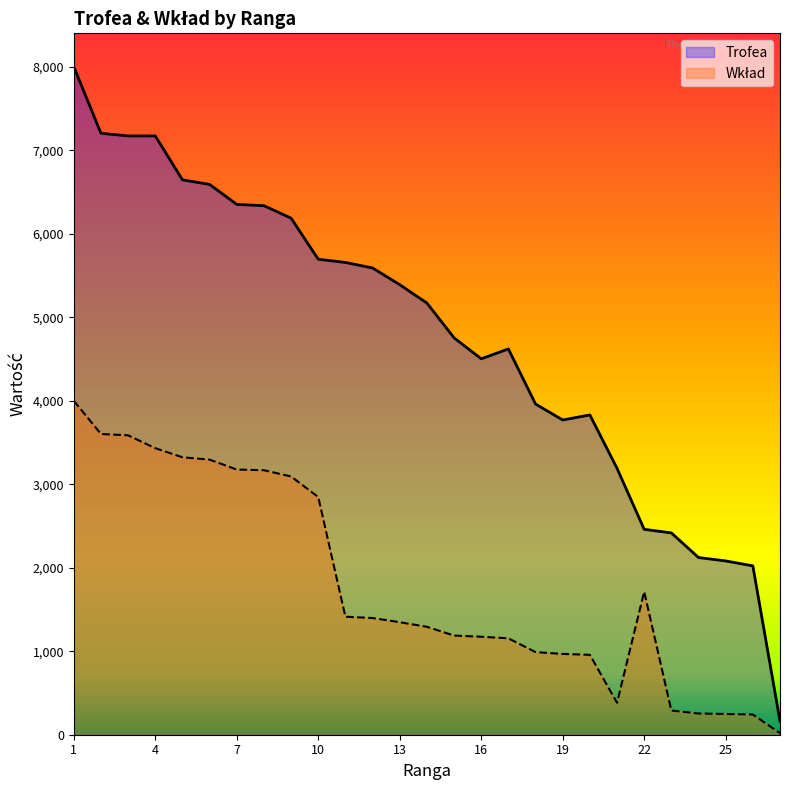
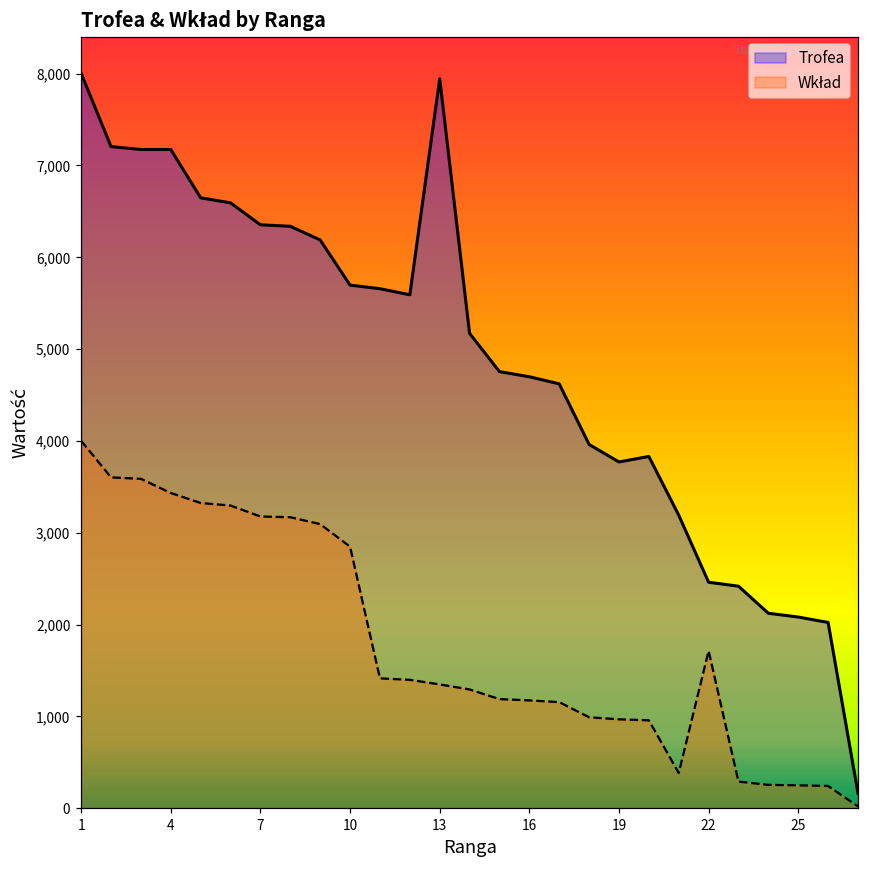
Trofea, 13: 5,400 -> 7,900
Trofea, 16: 4,500 -> 4,700
